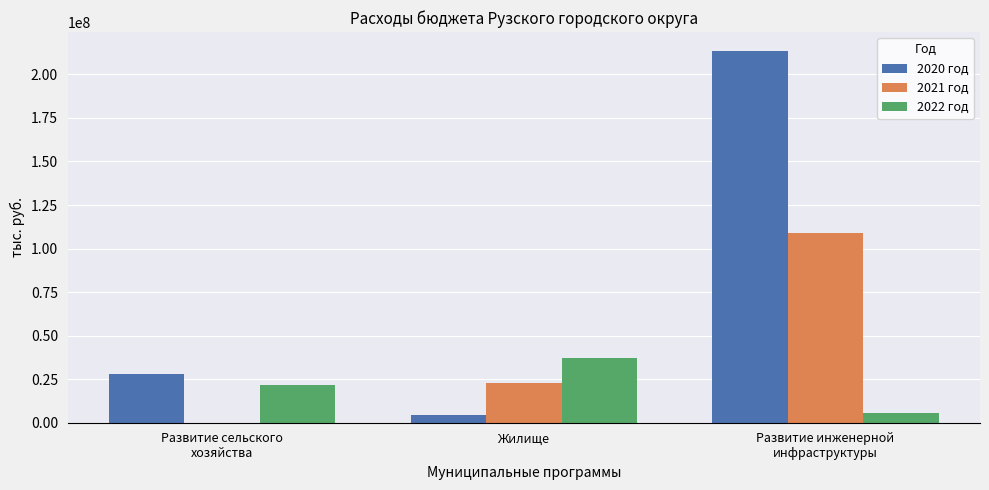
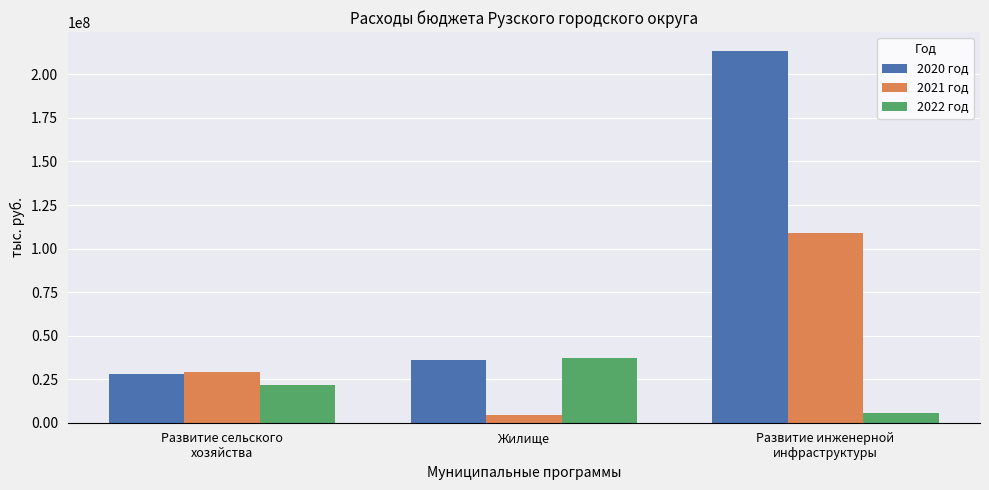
2021 год, Развитие сельского хозяйства: 0 -> 29000000
2020 год, Жилище: 5000000 -> 36000000
2021 год, Жилище: 23000000 -> 4000000
